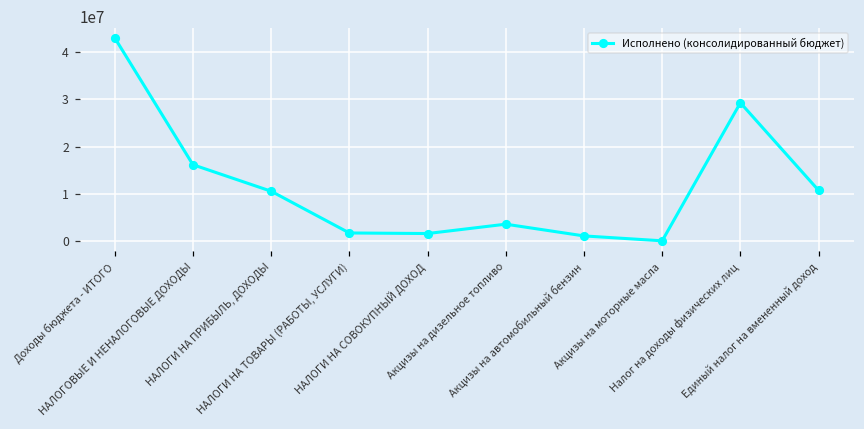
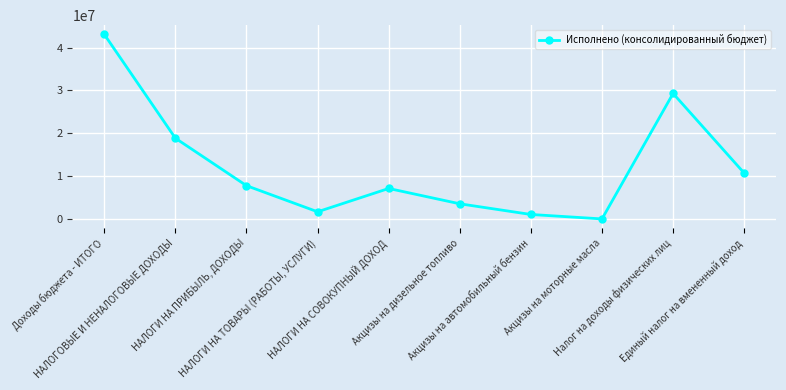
НАЛОГОВЫЕ И НЕНАЛОГОВЫЕ ДОХОДЫ: 16000000 -> 19000000
НАЛОГИ НА ПРИБЫЛЬ, ДОХОДЫ: 11000000 -> 8000000
НАЛОГИ НА СОВОКУПНЫЙ ДОХОД: 2000000 -> 7000000
